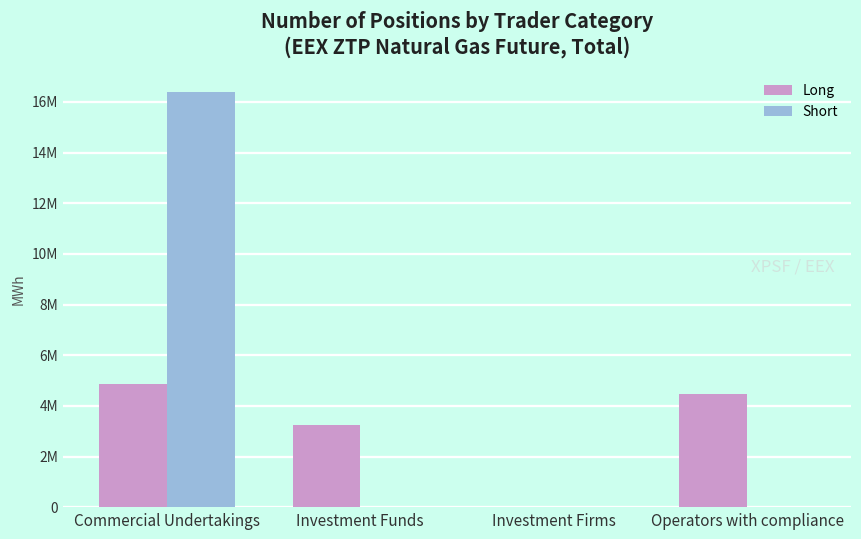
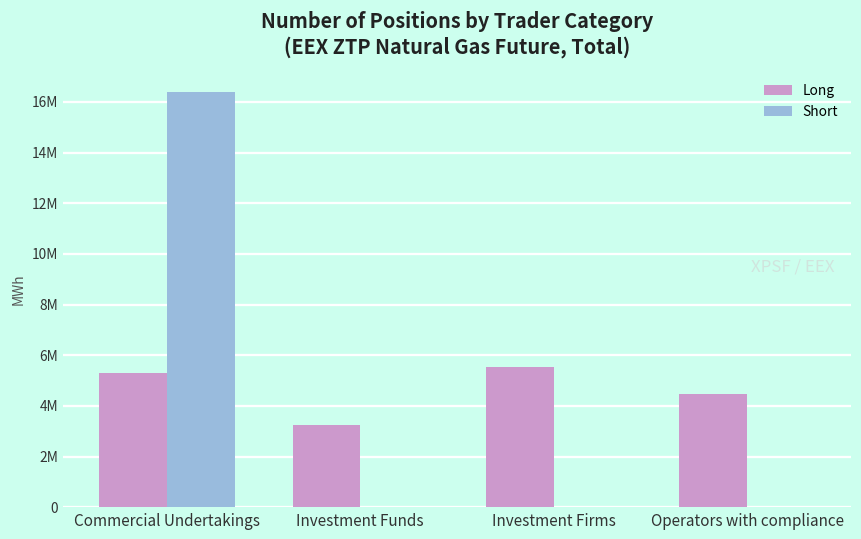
Long, Commercial Undertakings: 4900000 -> 5300000
Long, Investment Firms: 0 -> 5500000
